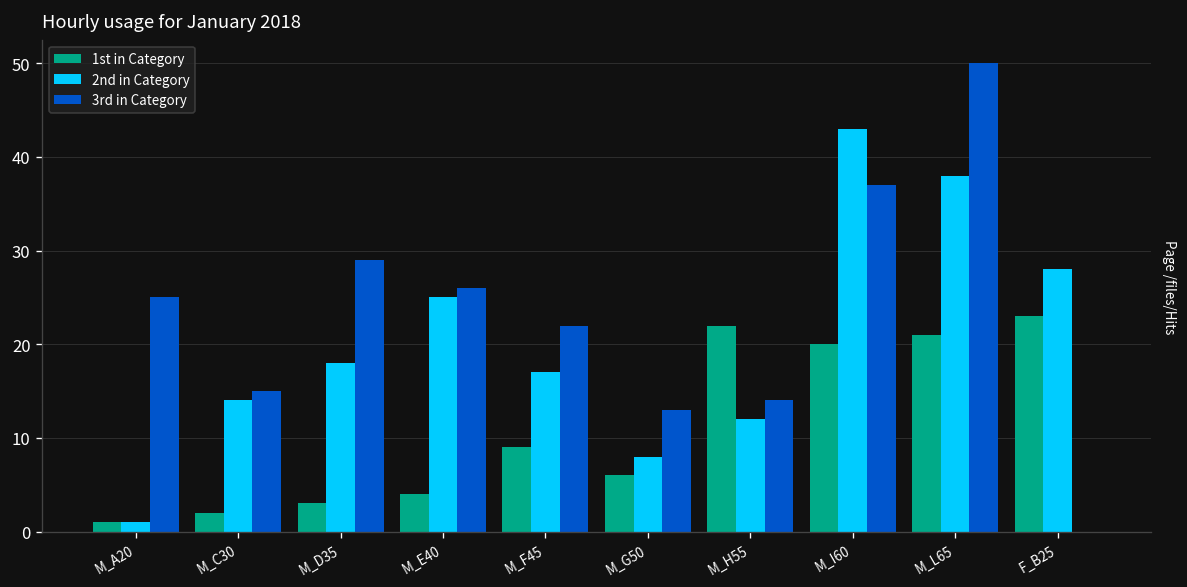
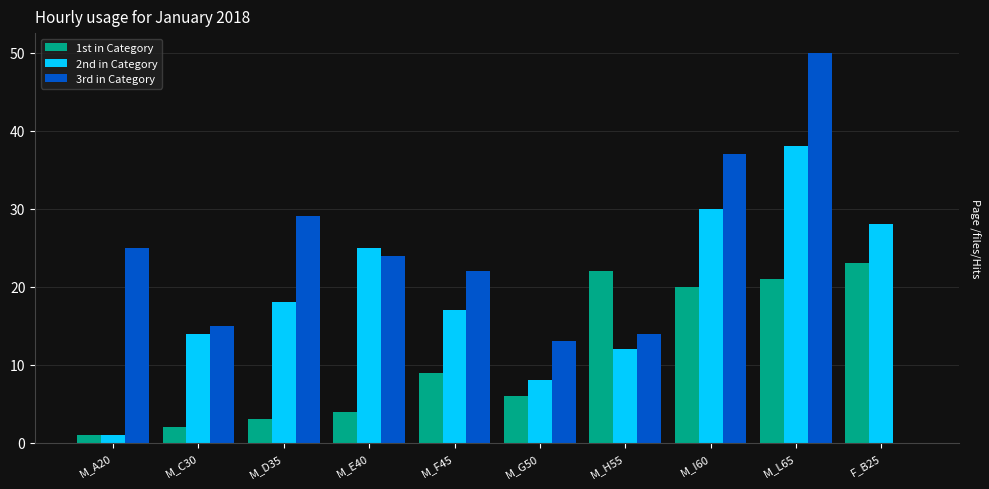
3rd in Category, M_E40: 26 -> 24
2nd in Category, M_I60: 43 -> 30
